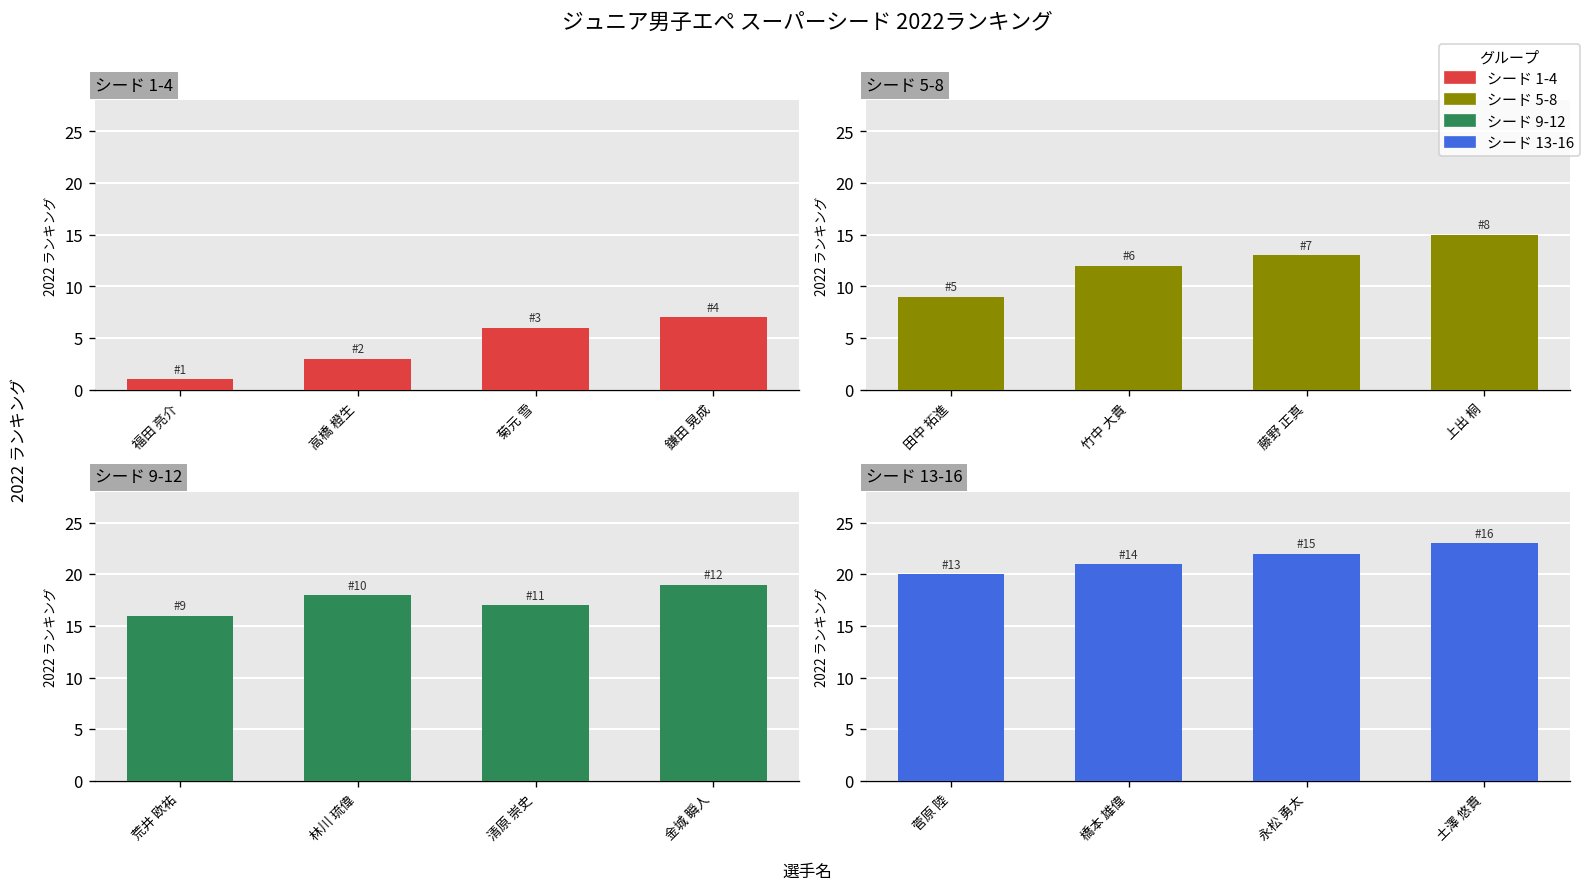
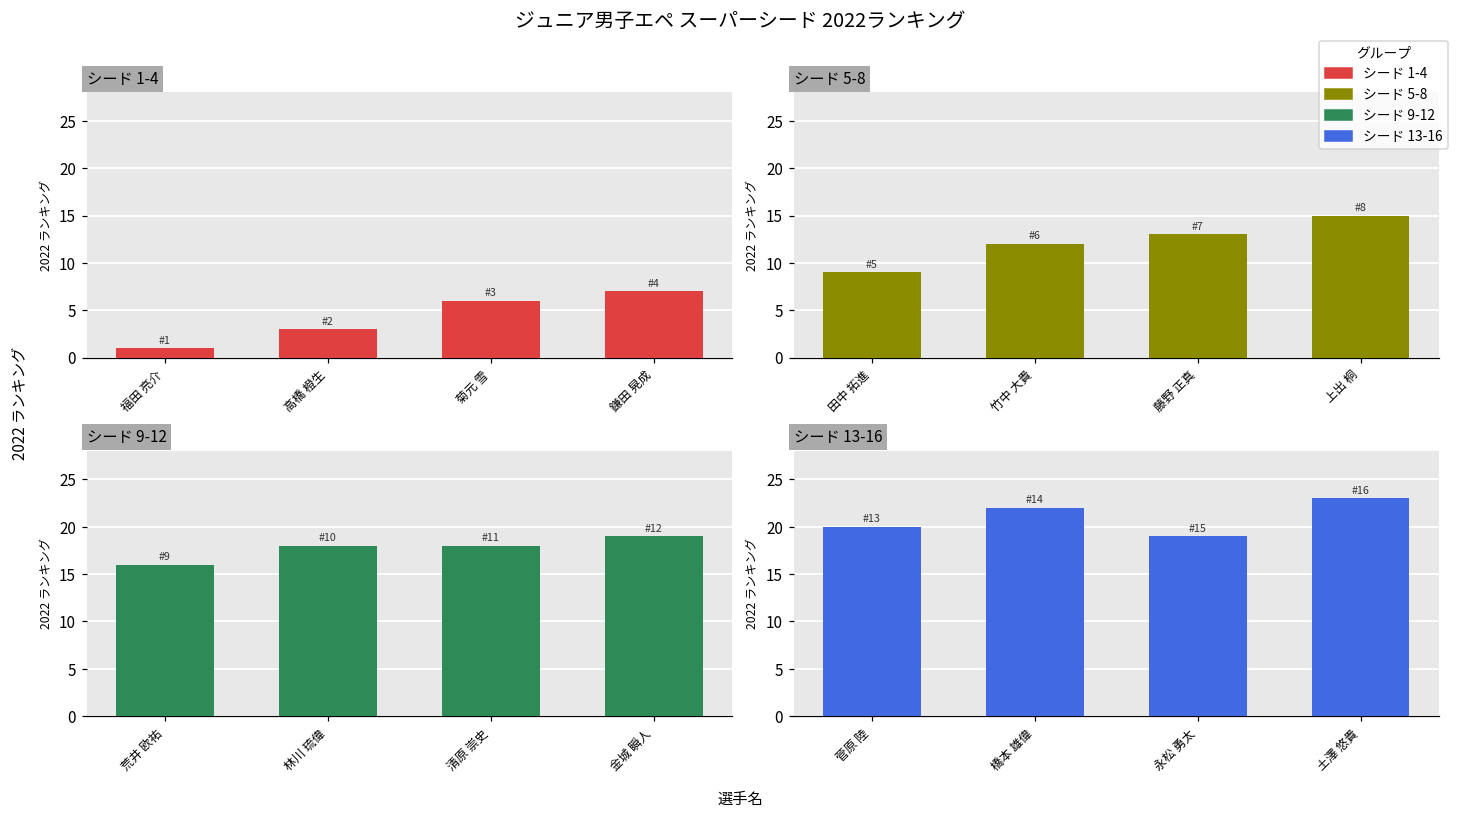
シード 9-12, 清原 崇史: 17 -> 18
シード 13-16, 橋本 雄偉: 21 -> 22
シード 13-16, 永松 勇太: 22 -> 19
